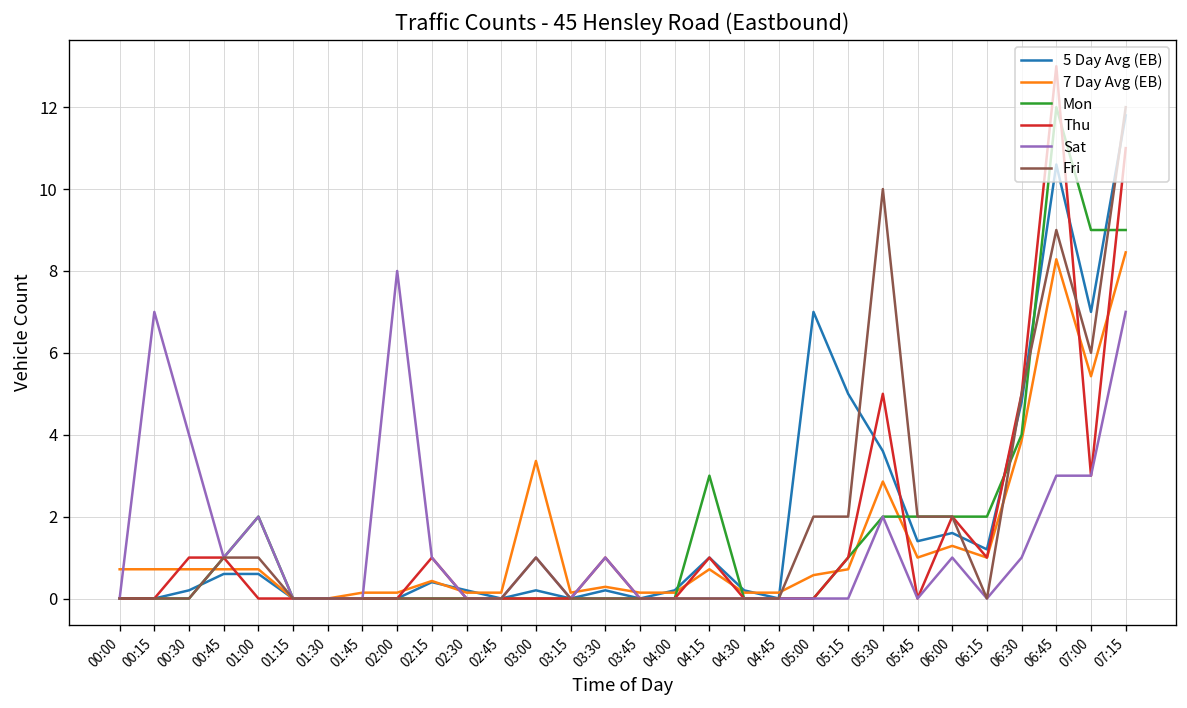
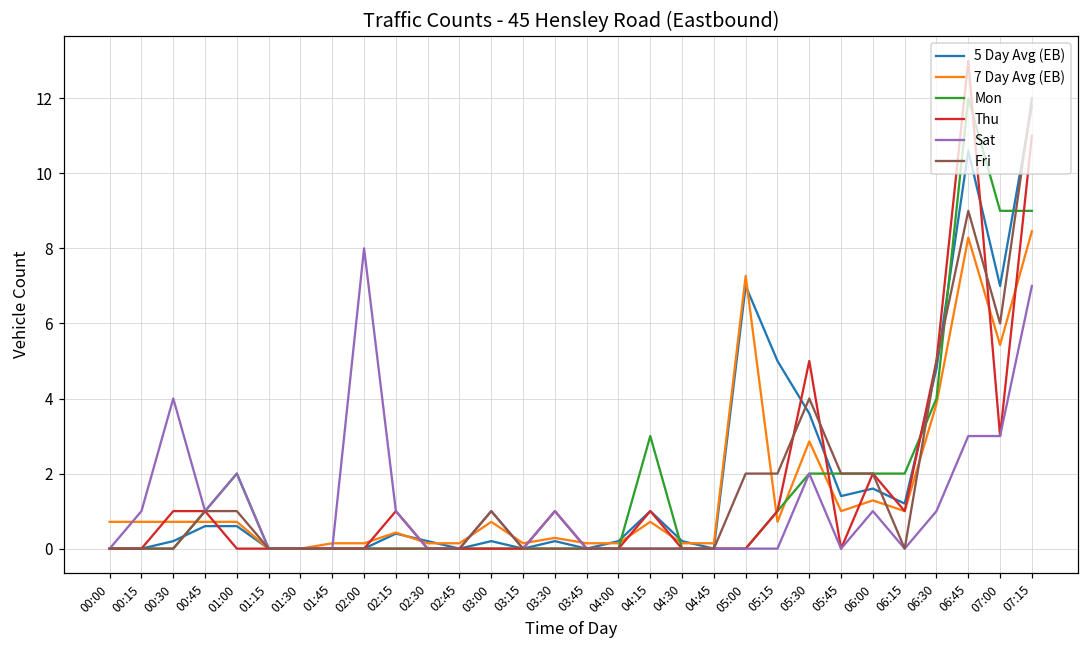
Sat, 00:15: 7 -> 1
7 Day Avg (EB), 03:00: 3.4 -> 0.7
7 Day Avg (EB), 05:00: 0.6 -> 7.3
Fri, 05:30: 10 -> 4
